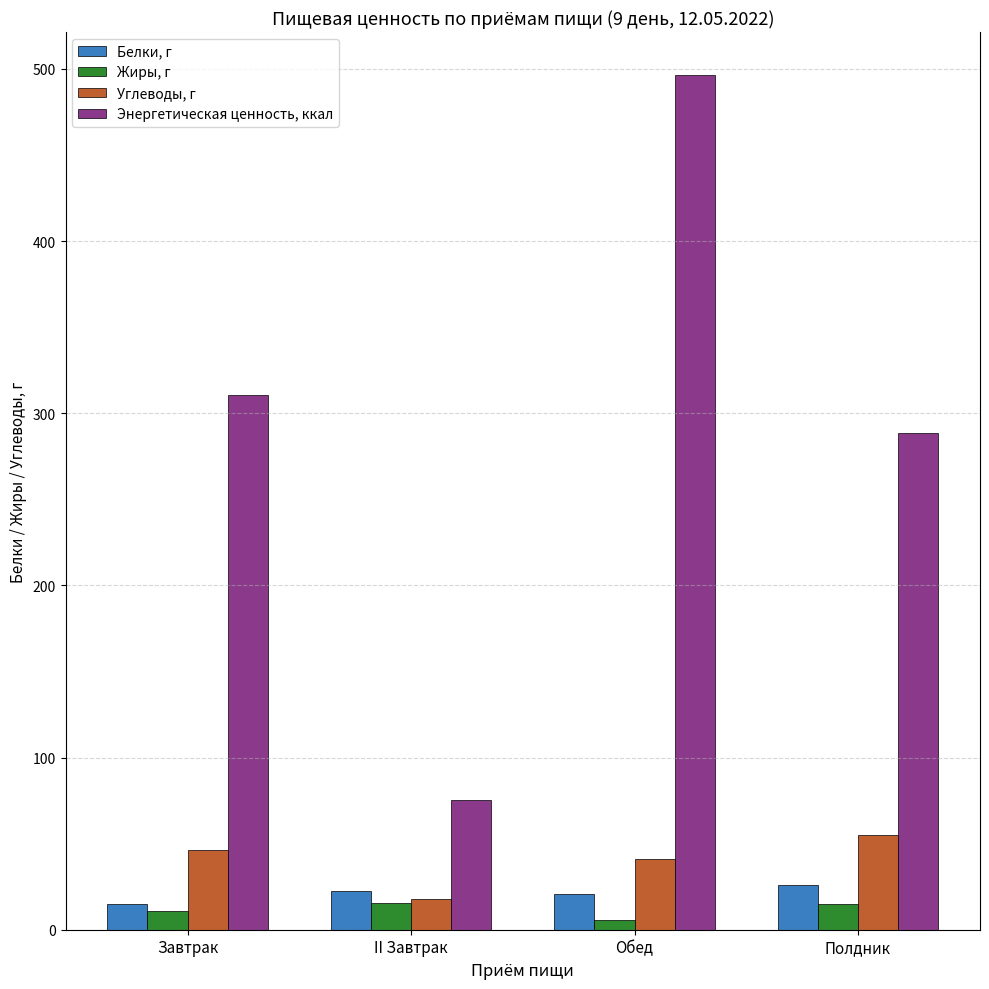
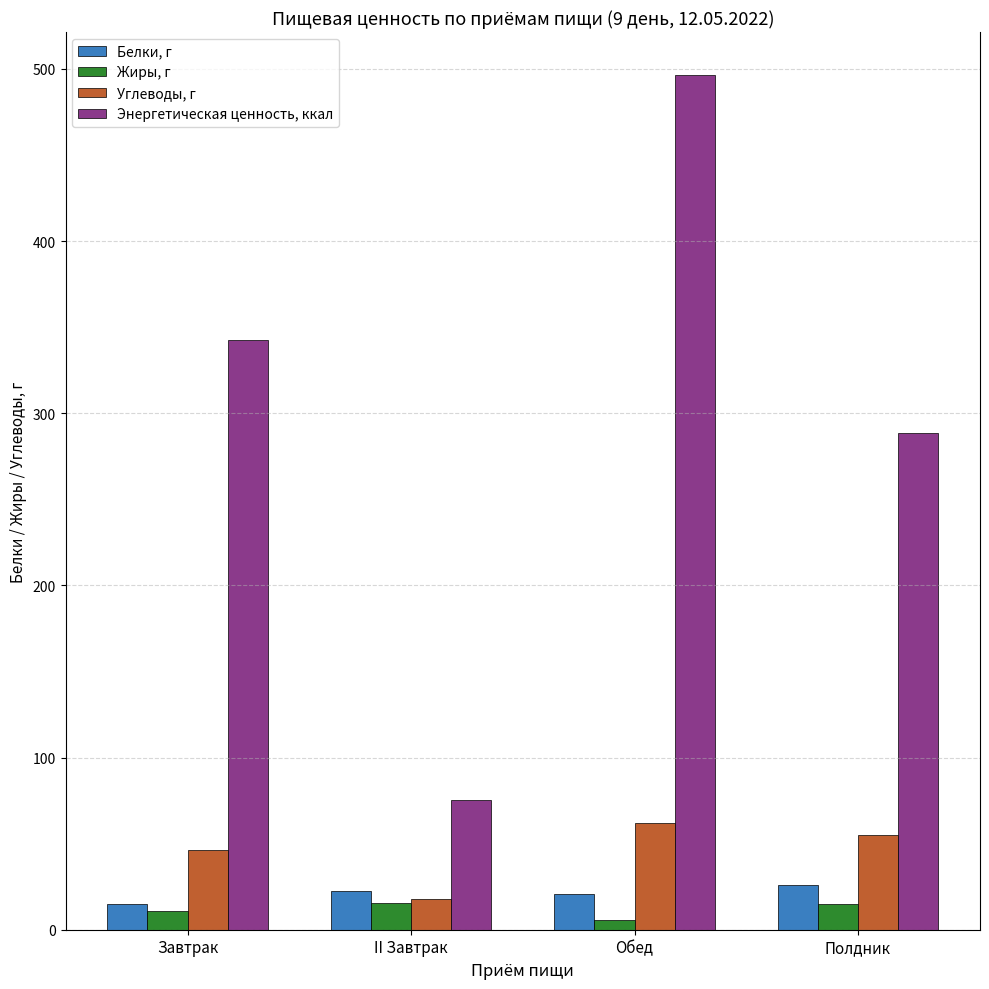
Энергетическая ценность, ккал, Завтрак: 310 -> 343
Углеводы, г, Обед: 41 -> 62
